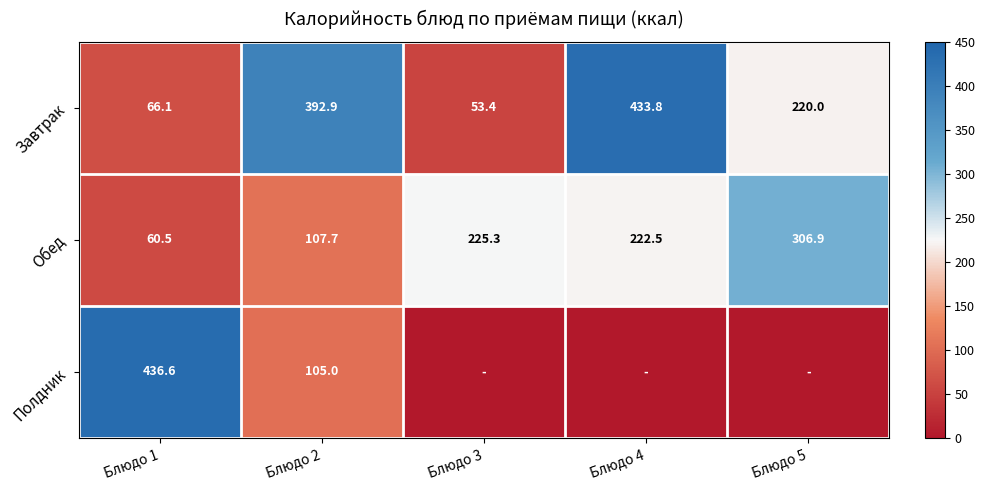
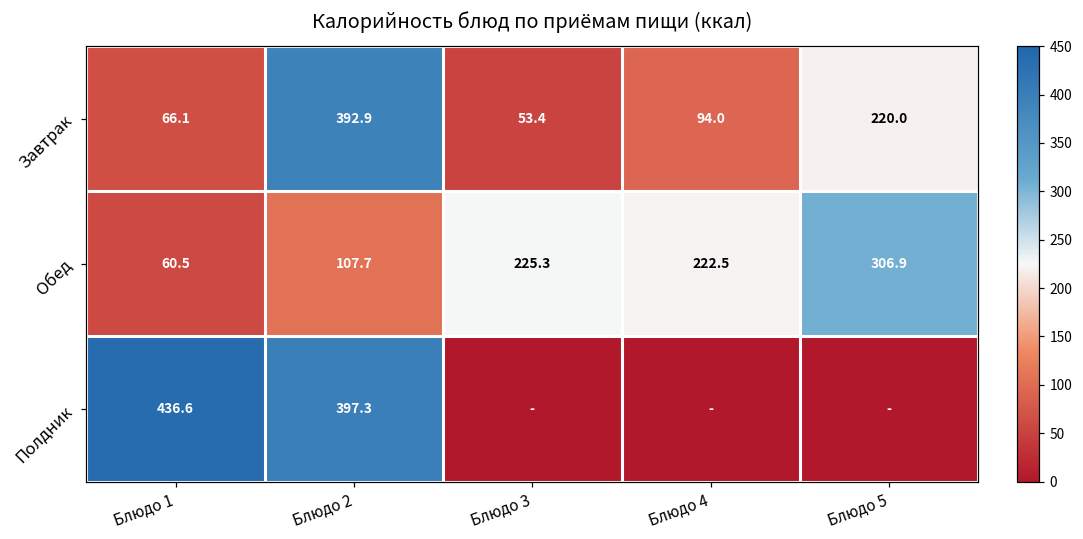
Завтрак, Блюдо 4: 433.8 -> 94.0
Полдник, Блюдо 2: 105.0 -> 397.3
